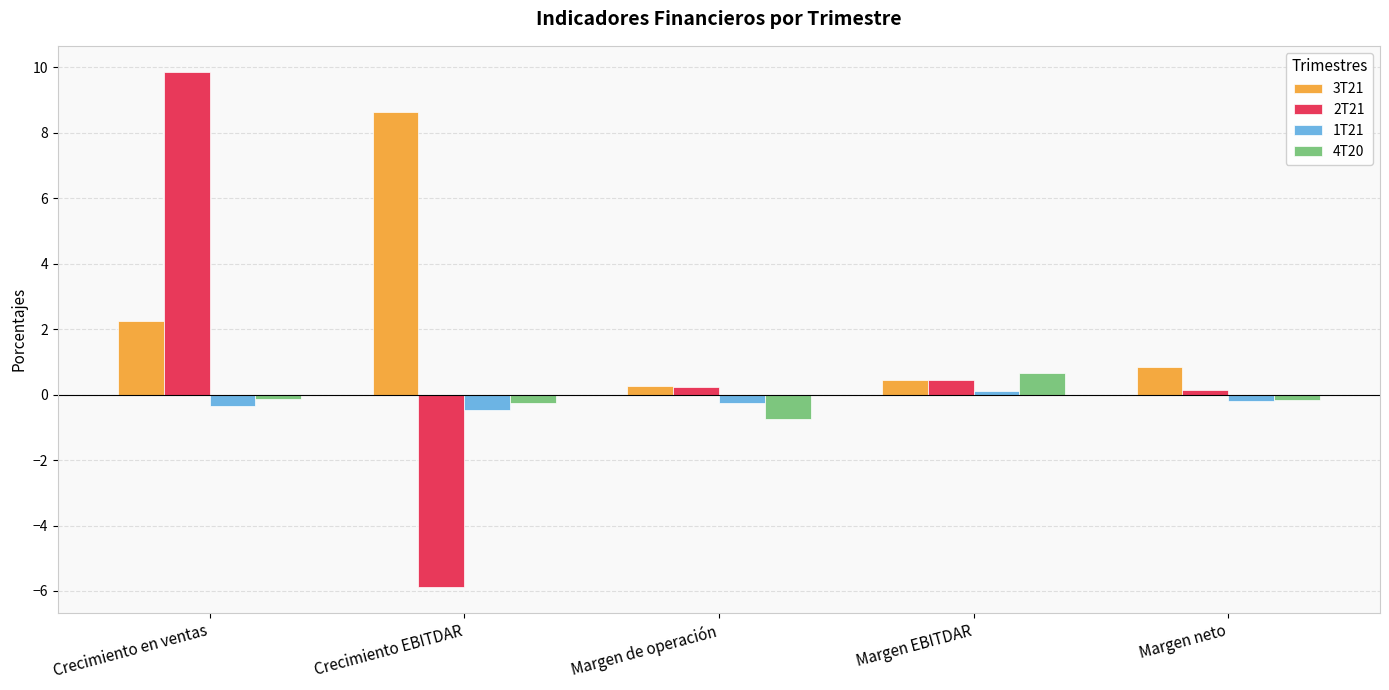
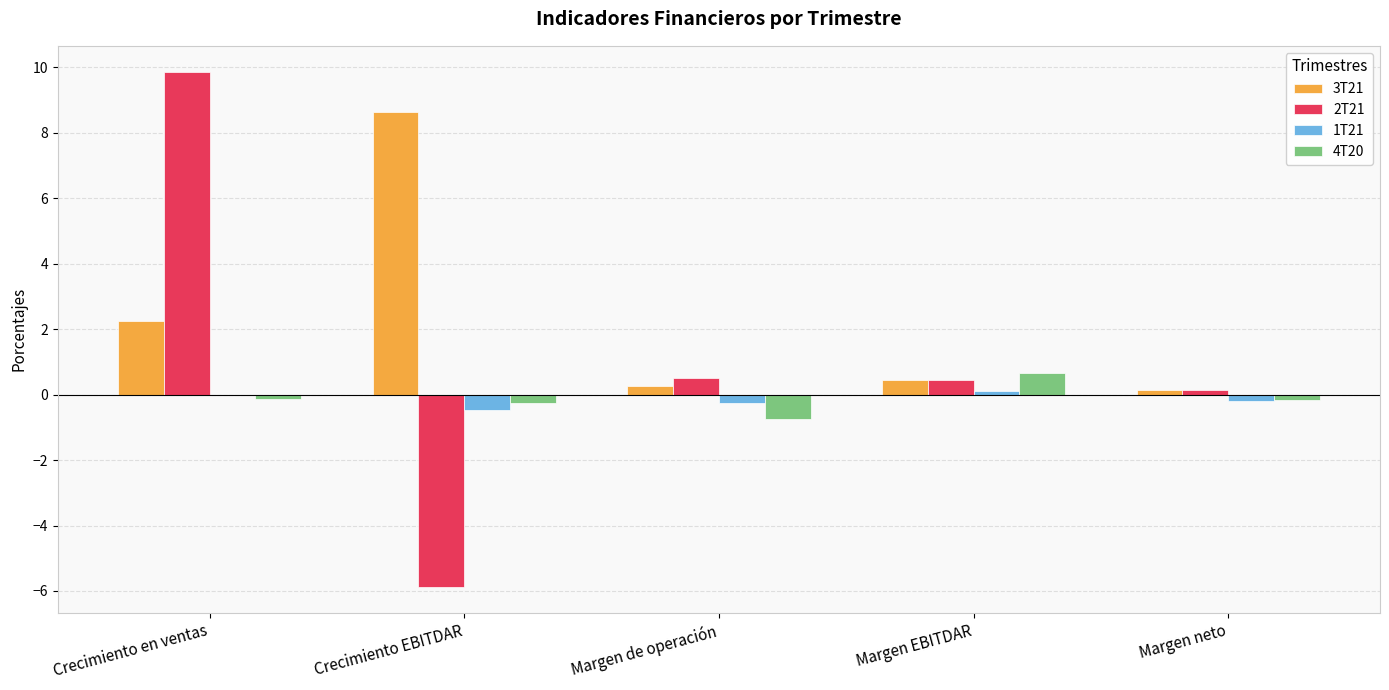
1T21, Crecimiento en ventas: -0.3 -> 0.0
2T21, Margen de operación: 0.2 -> 0.5
3T21, Margen neto: 0.8 -> 0.2
